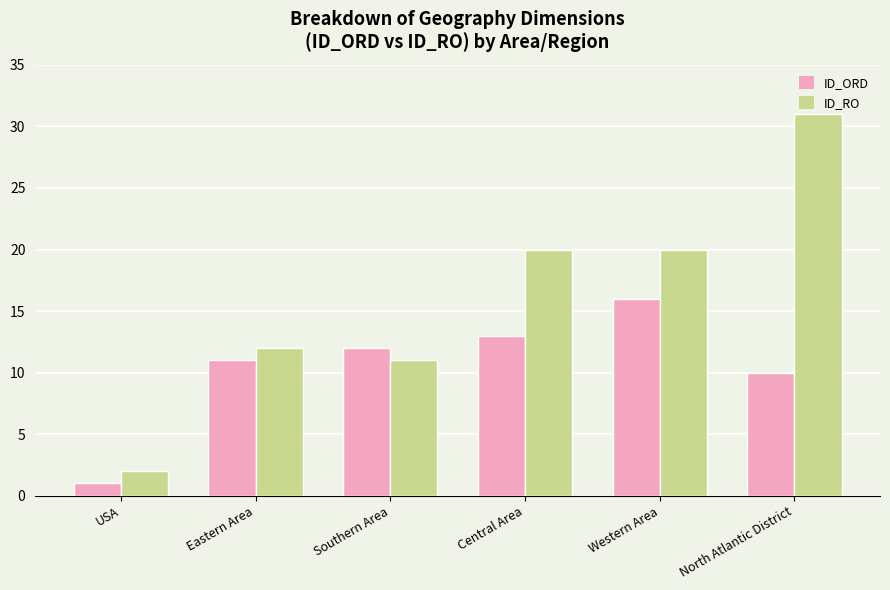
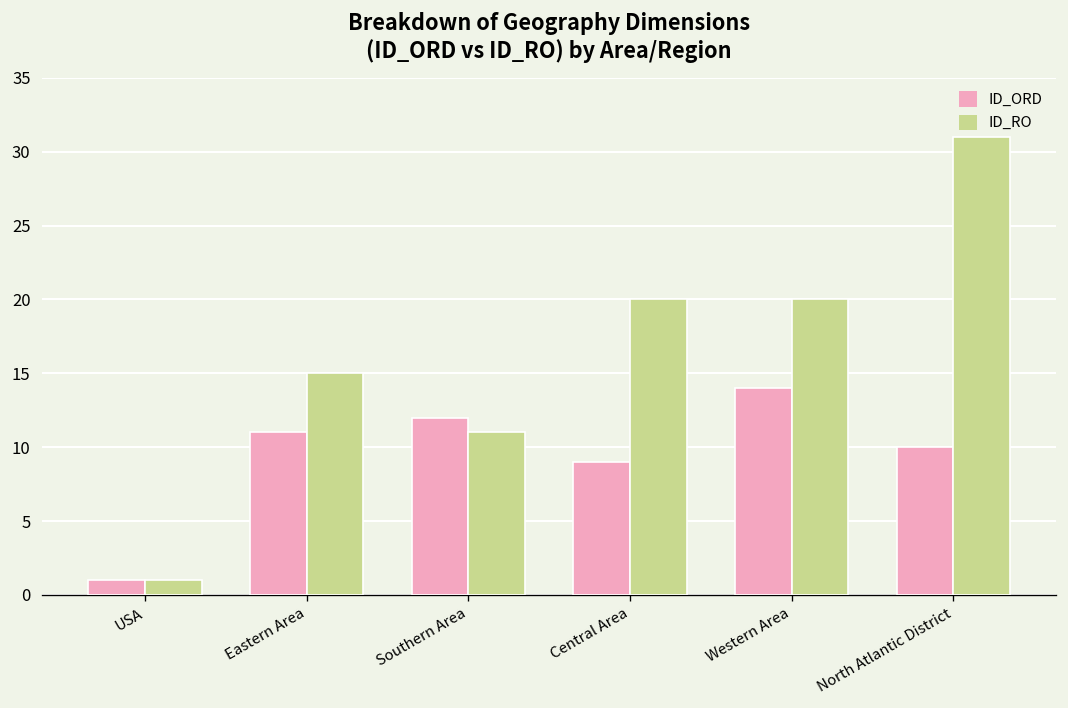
ID_RO, USA: 2 -> 1
ID_RO, Eastern Area: 12 -> 15
ID_ORD, Central Area: 13 -> 9
ID_ORD, Western Area: 16 -> 14
